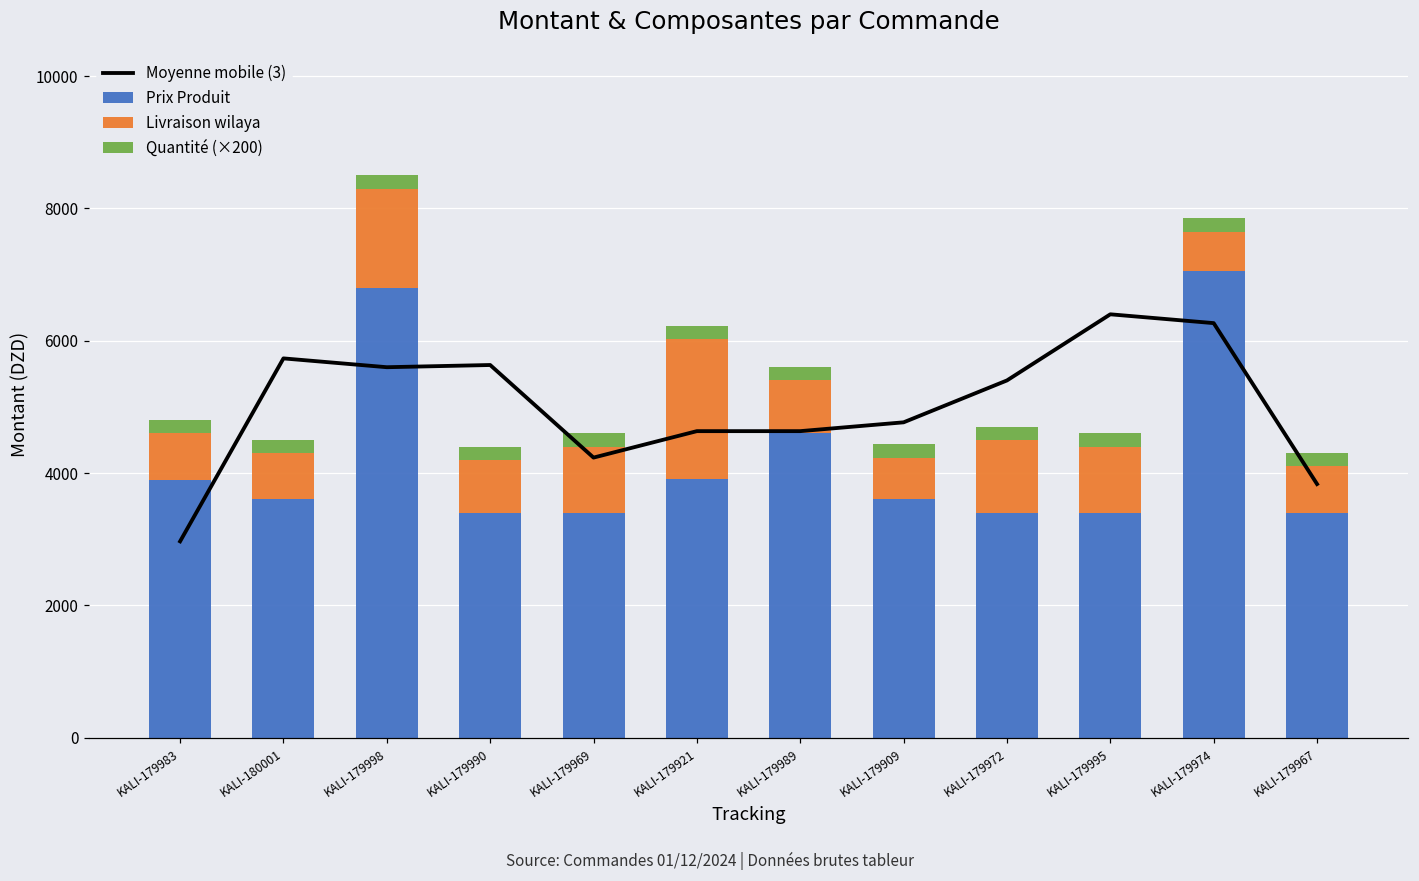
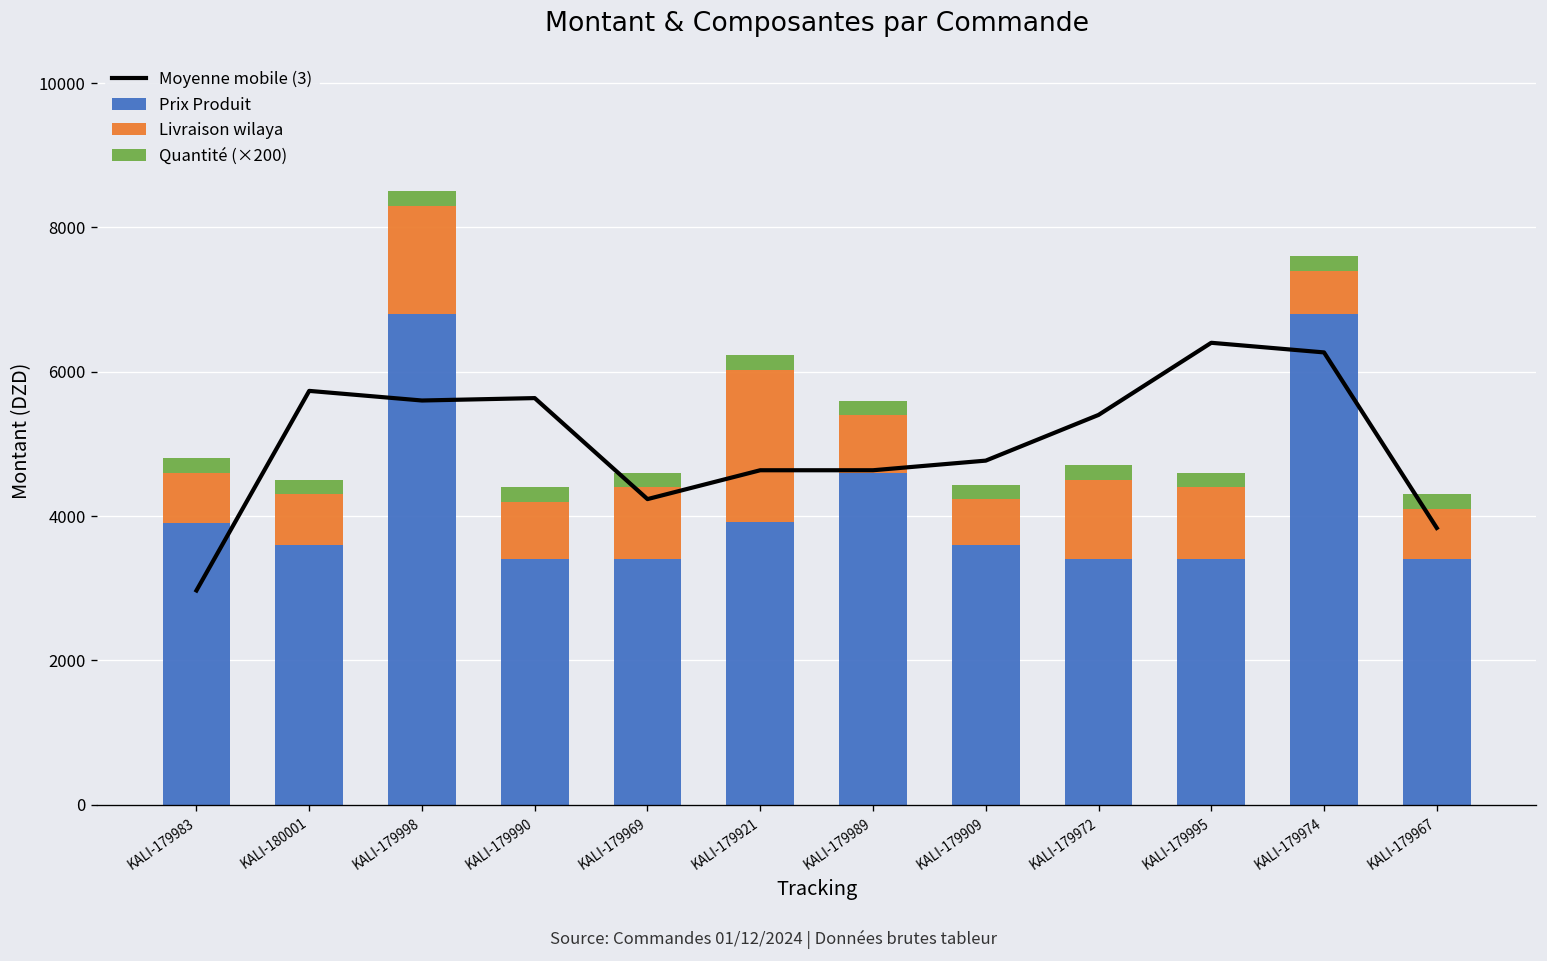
Prix Produit, KALI-179974: 7100 -> 6800
